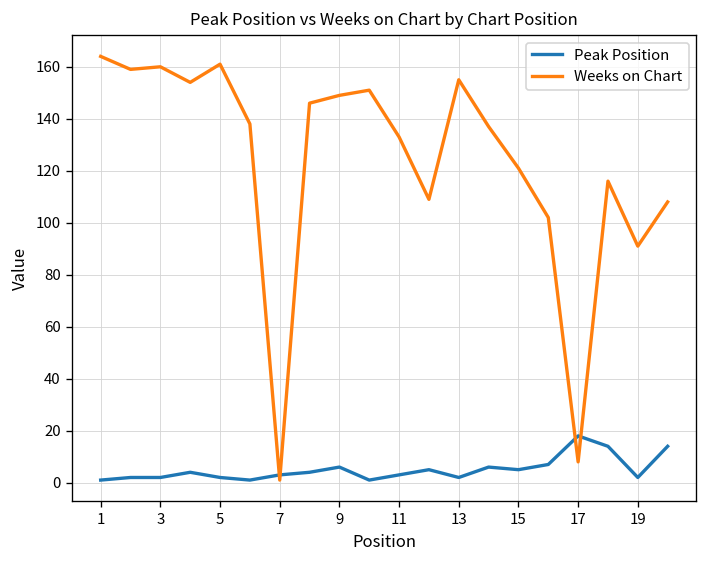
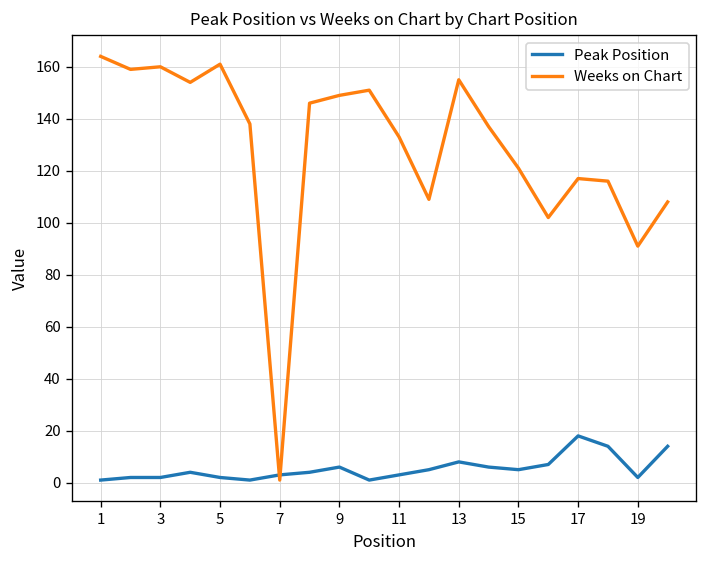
Peak Position, 13: 2 -> 8
Weeks on Chart, 17: 8 -> 117
